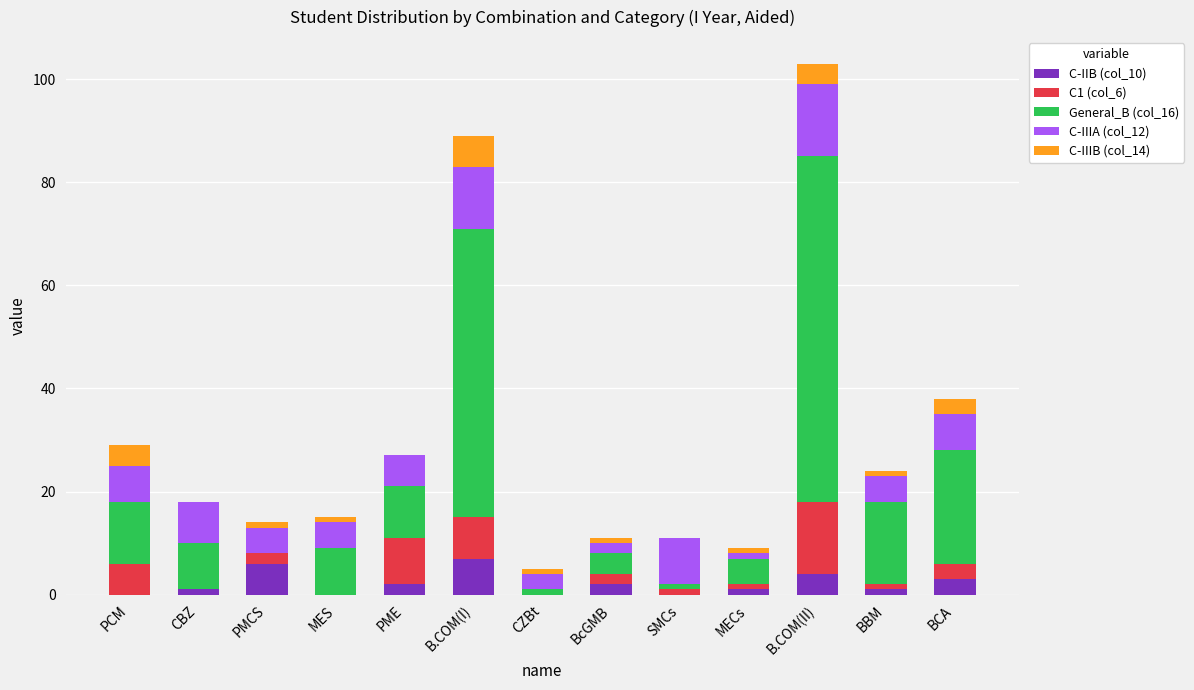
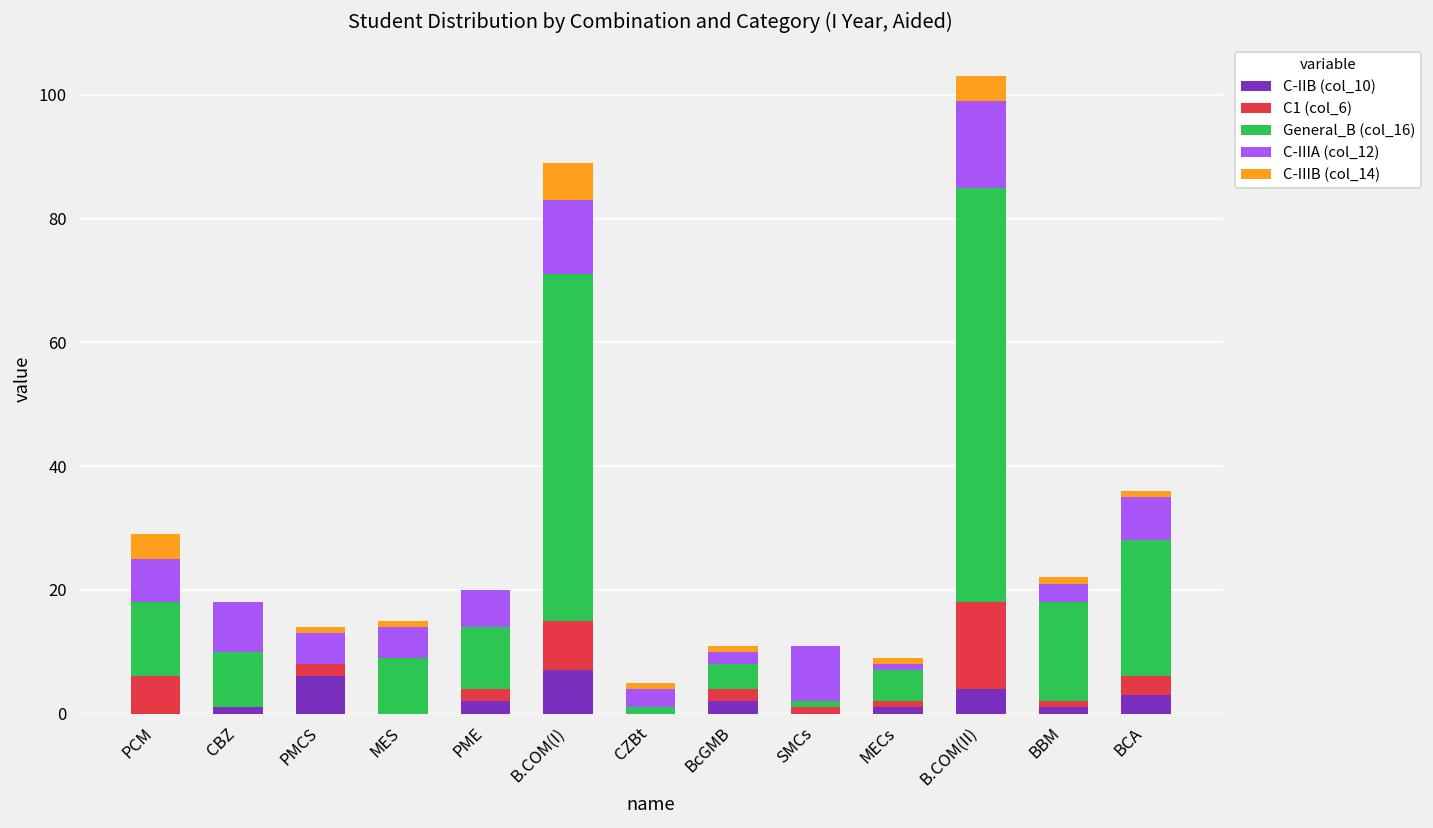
C1 (col_6), PME: 9 -> 2
C-IIIA (col_12), BBM: 5 -> 3
C-IIIB (col_14), BCA: 3 -> 1
